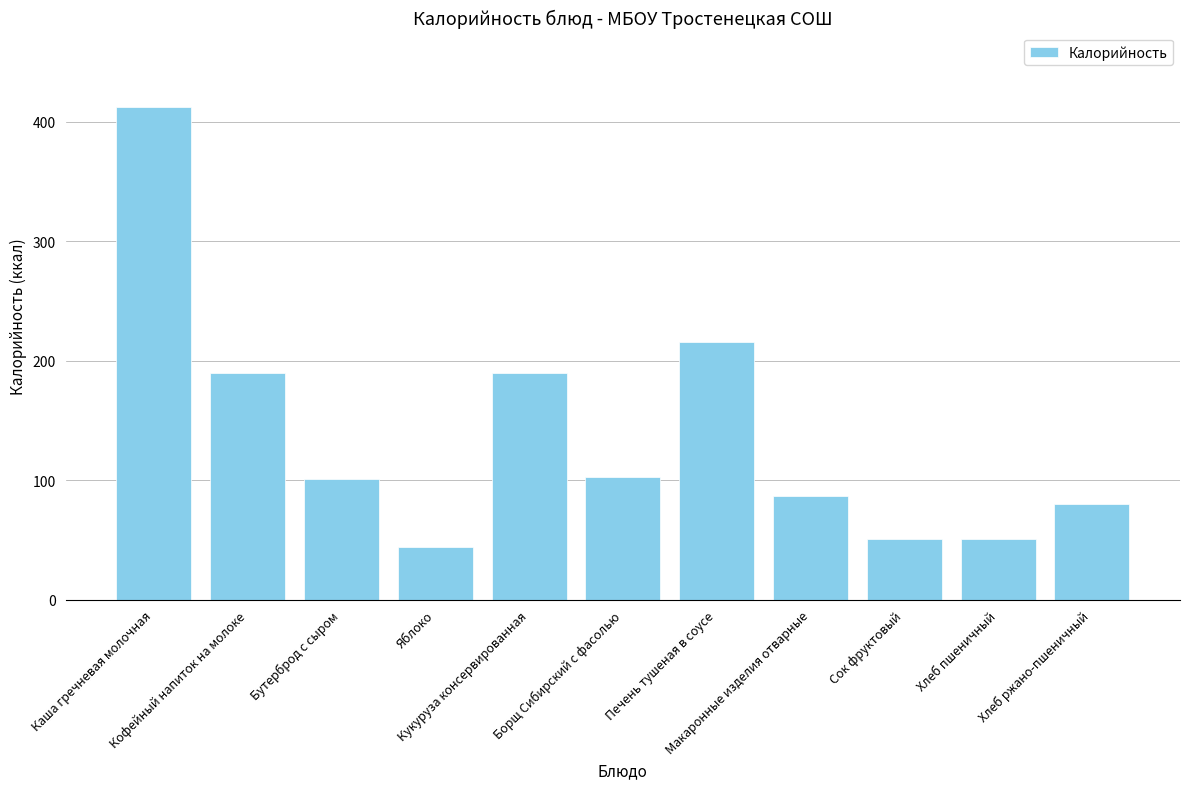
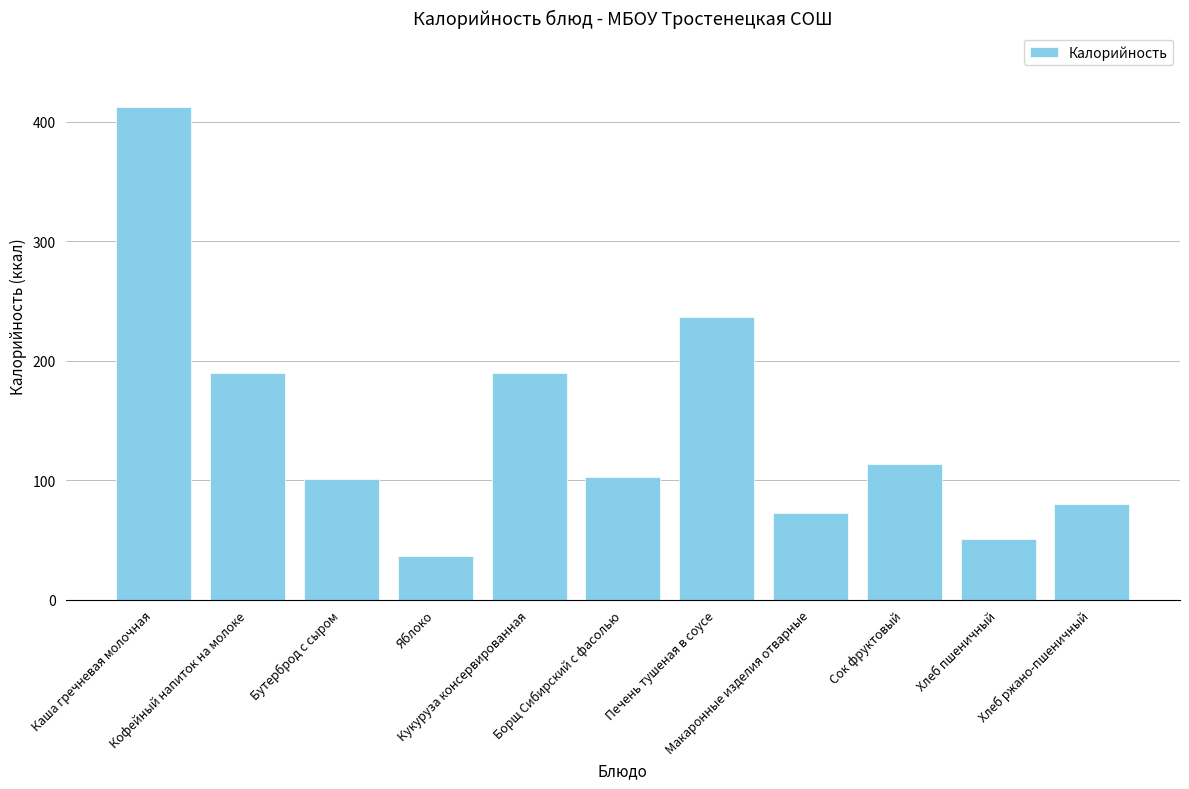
Яблоко: 44 -> 36
Печень тушеная в соусе: 216 -> 237
Макаронные изделия отварные: 87 -> 72
Сок фруктовый: 51 -> 114
